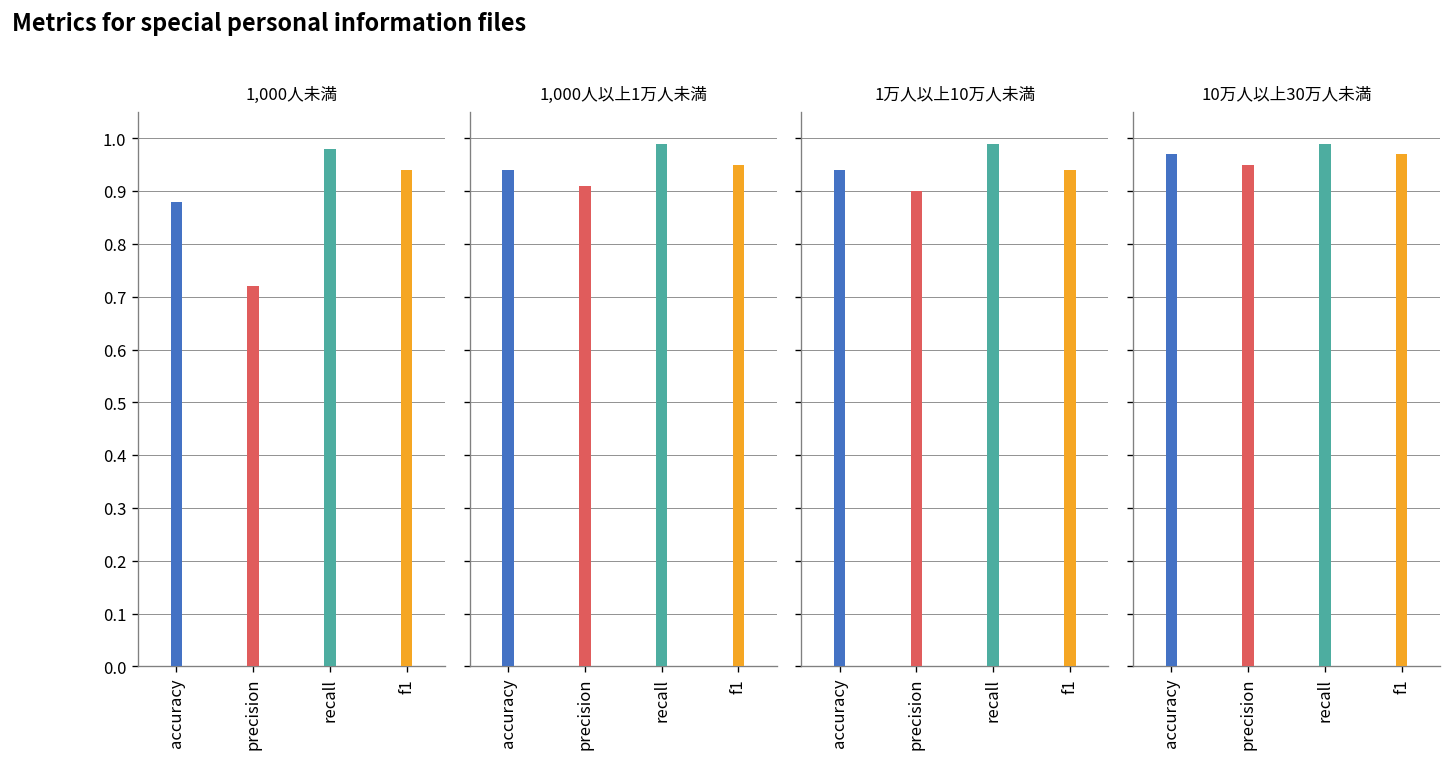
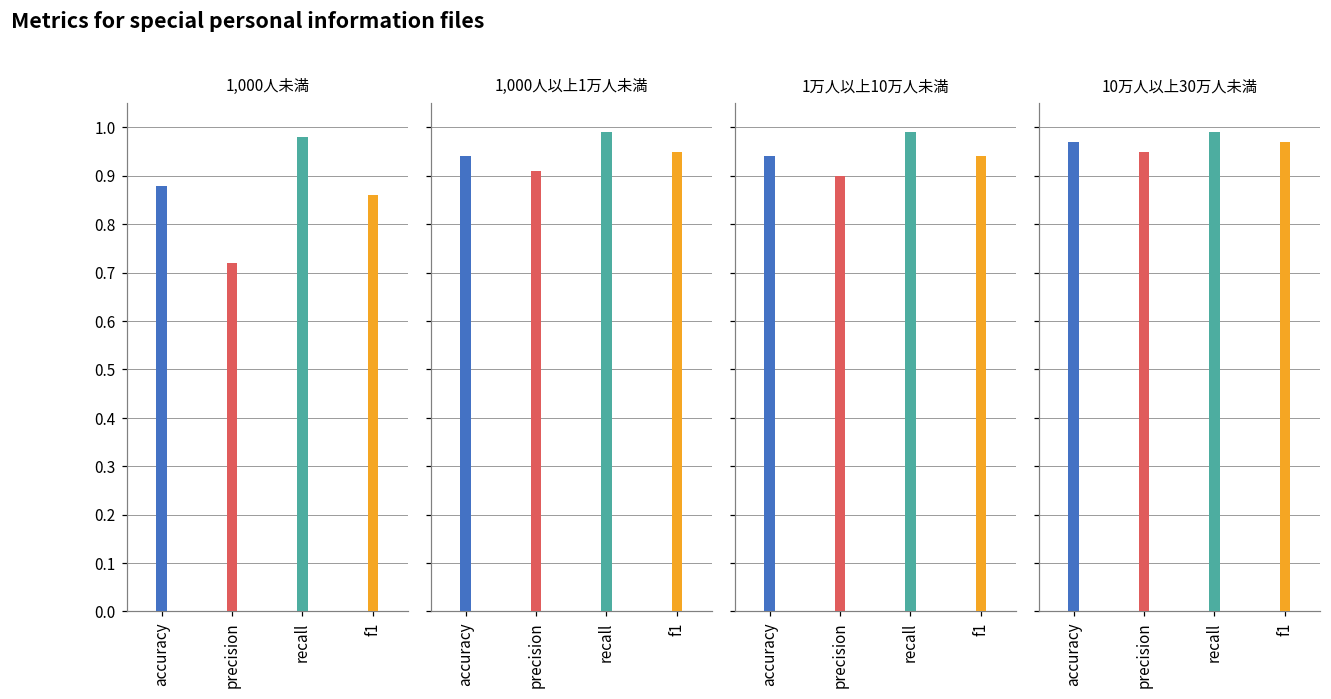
1,000人未満, f1: 0.94 -> 0.86
